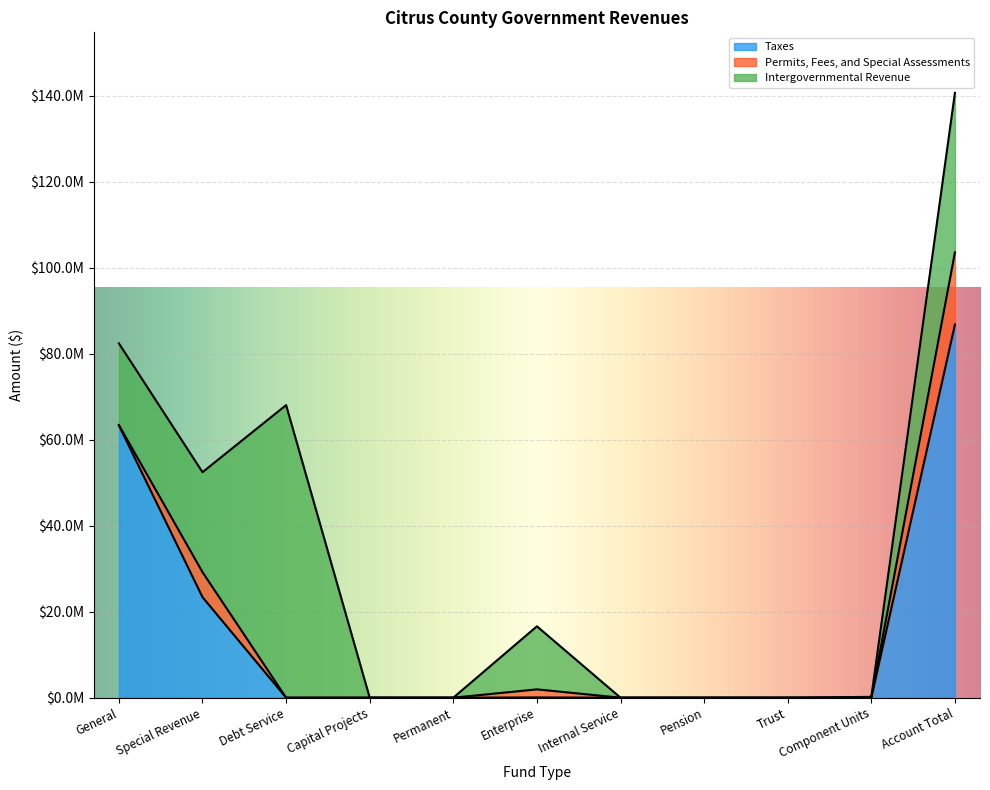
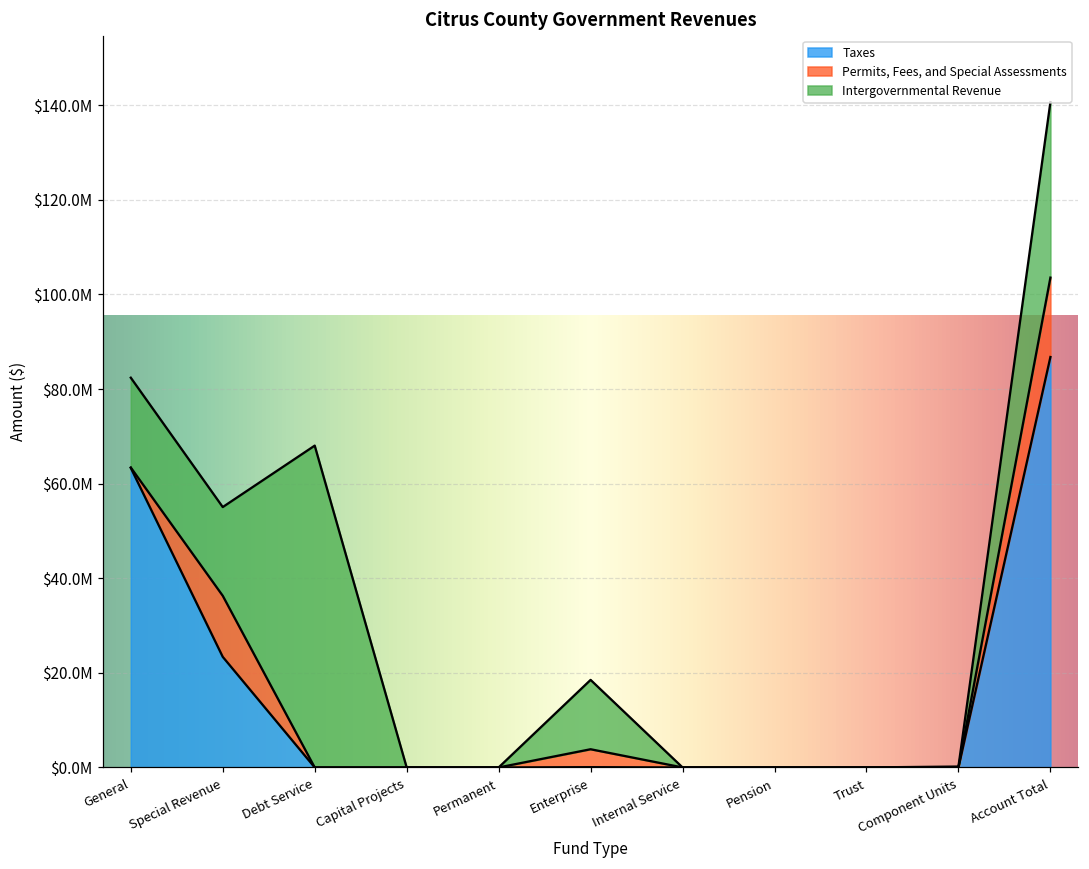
Permits, Fees, and Special Assessments, Special Revenue: $6000000 -> $13000000
Intergovernmental Revenue, Special Revenue: $23000000 -> $19000000
Permits, Fees, and Special Assessments, Enterprise: $2000000 -> $4000000
